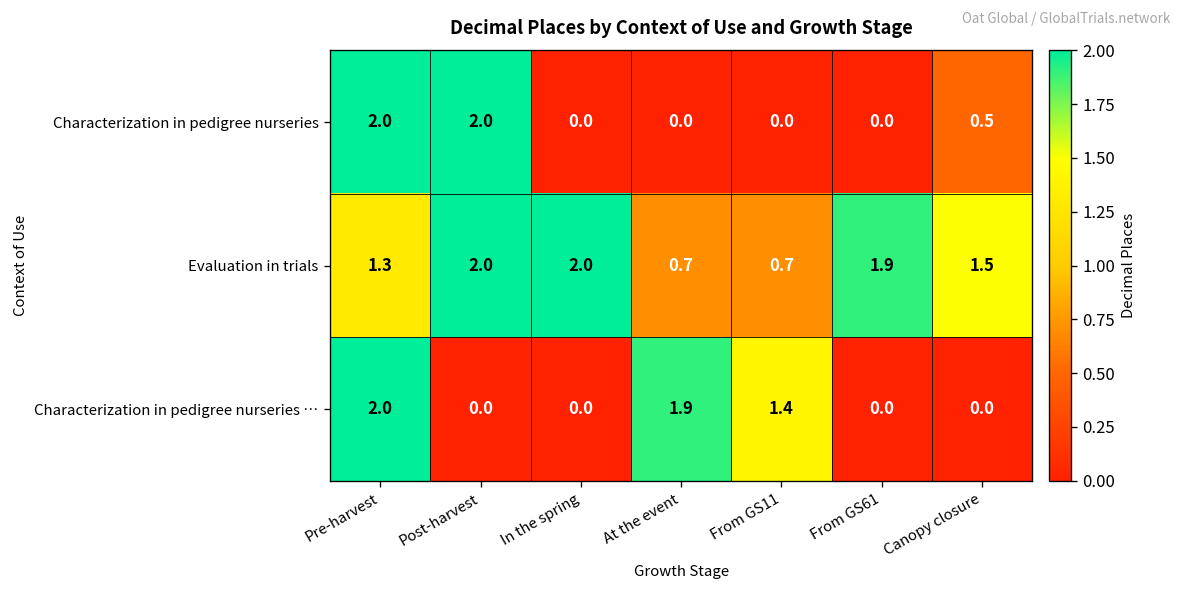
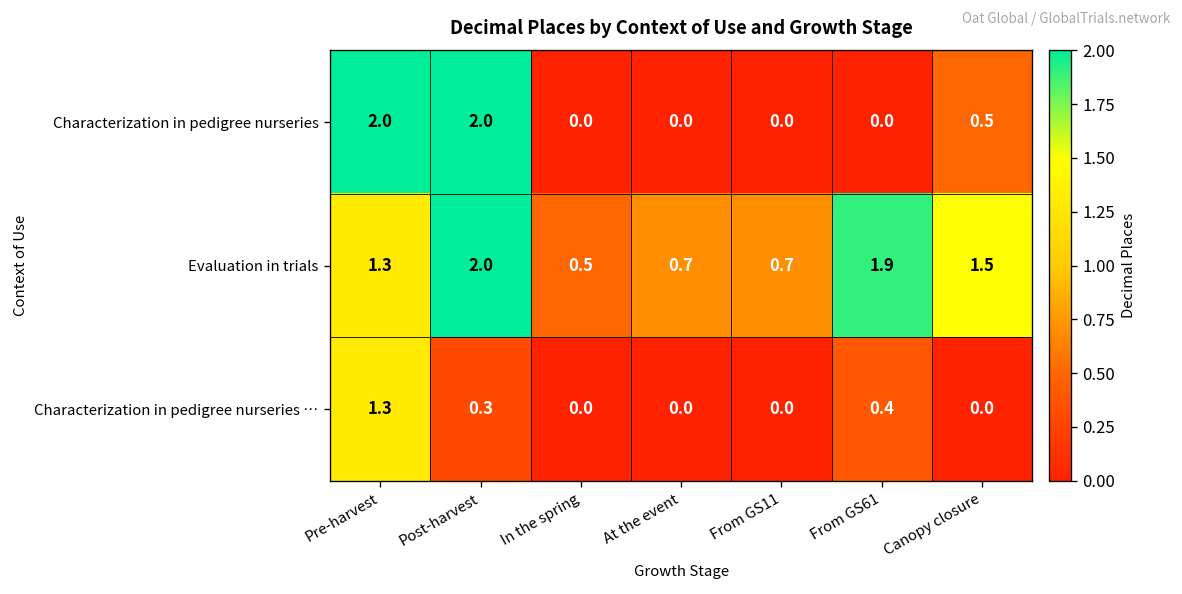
Evaluation in trials, In the spring: 2.0 -> 0.5
Characterization in pedigree nurseries …, Pre-harvest: 2.0 -> 1.3
Characterization in pedigree nurseries …, Post-harvest: 0.0 -> 0.3
Characterization in pedigree nurseries …, At the event: 1.9 -> 0.0
Characterization in pedigree nurseries …, From GS11: 1.4 -> 0.0
Characterization in pedigree nurseries …, From GS61: 0.0 -> 0.4
